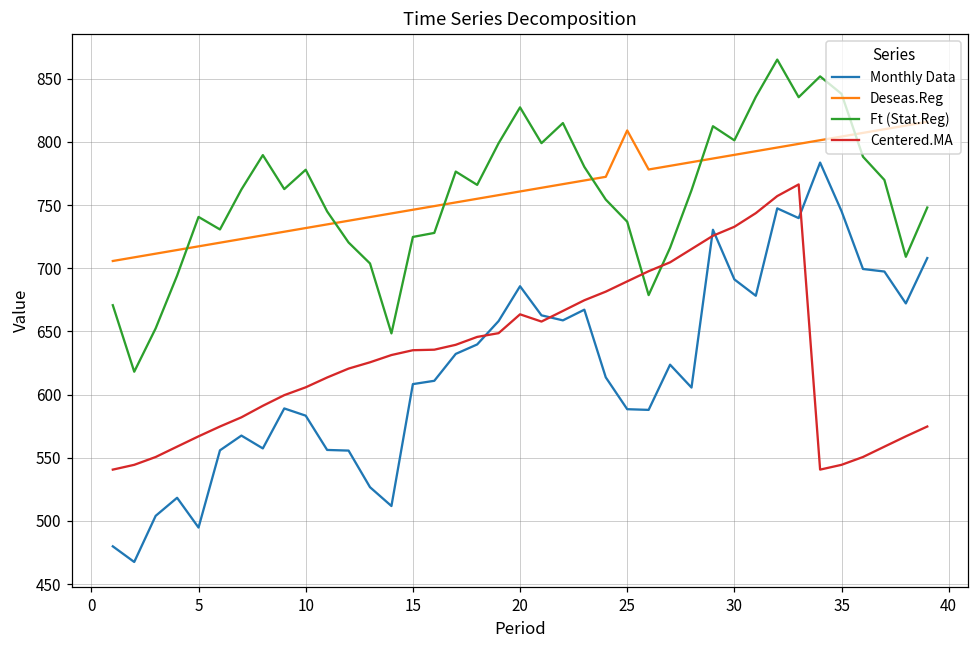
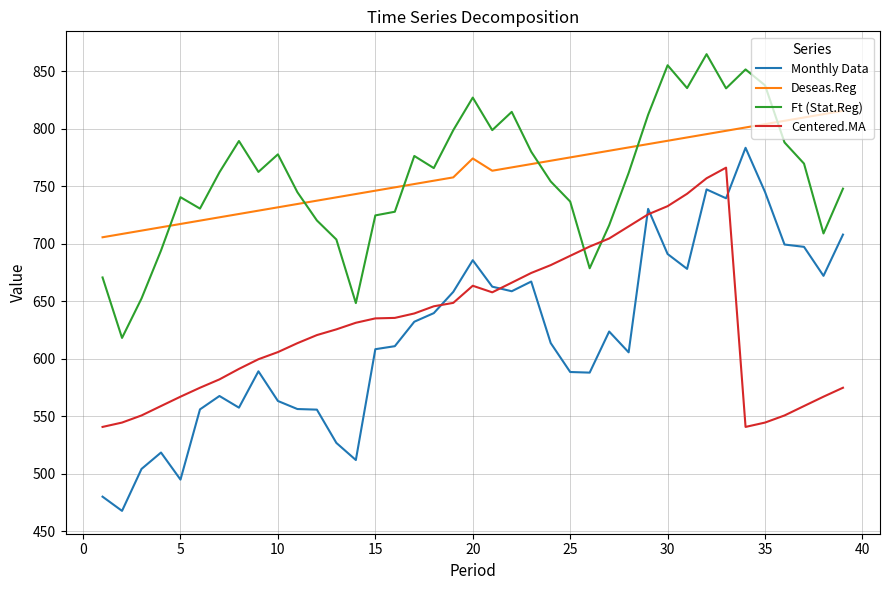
Monthly Data, 10: 583 -> 563
Deseas.Reg, 20: 761 -> 774
Deseas.Reg, 25: 809 -> 775
Ft (Stat.Reg), 30: 801 -> 855
